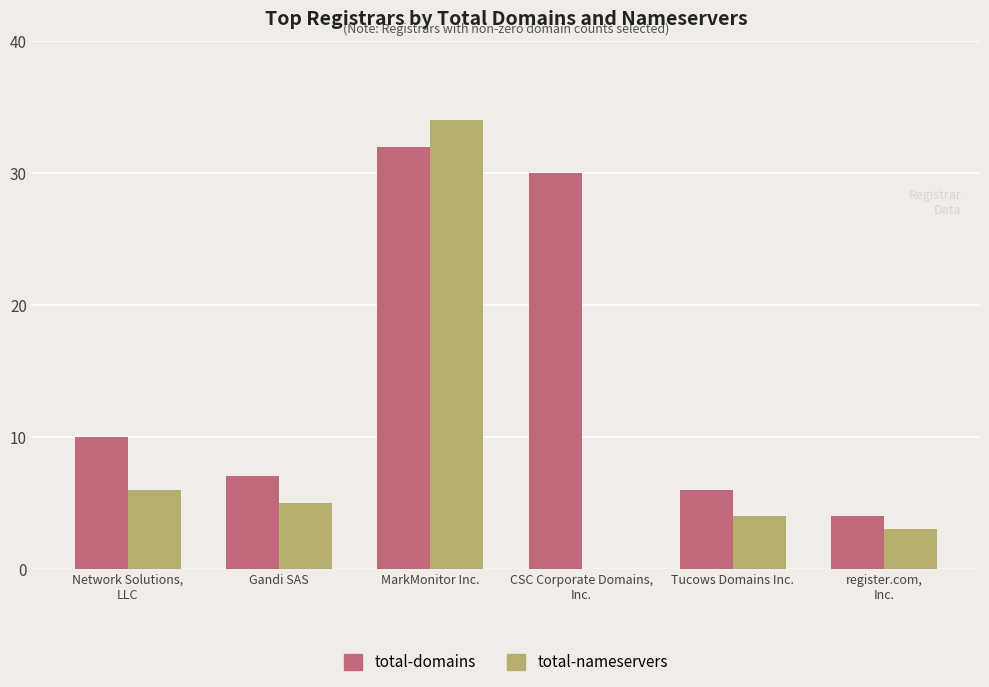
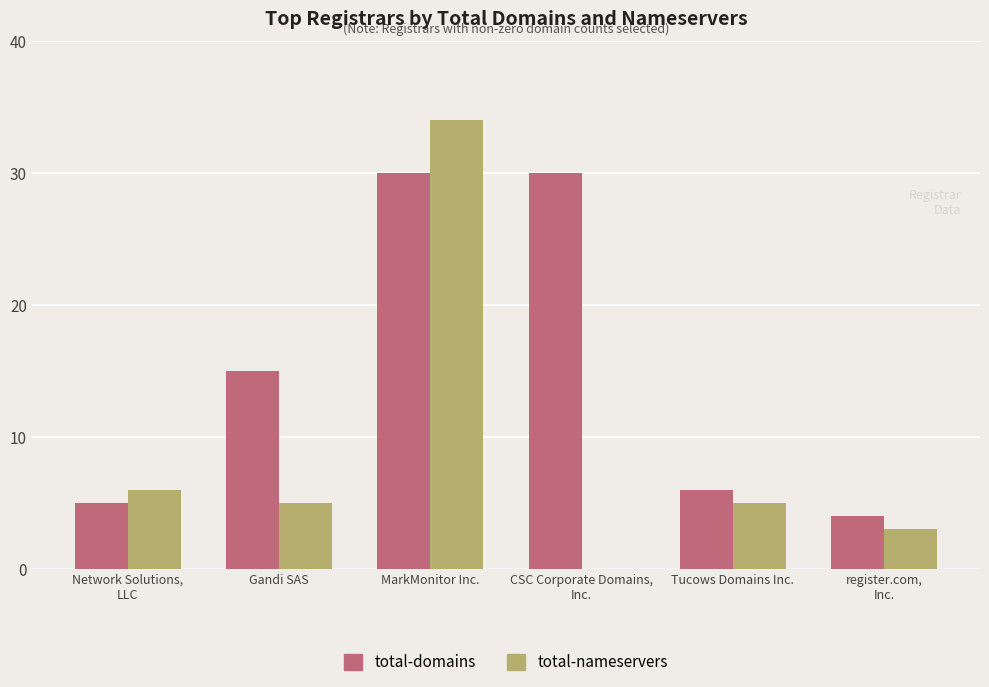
total-domains, Network Solutions, LLC: 10 -> 5
total-domains, Gandi SAS: 7 -> 15
total-domains, MarkMonitor Inc.: 32 -> 30
total-nameservers, Tucows Domains Inc.: 4 -> 5
